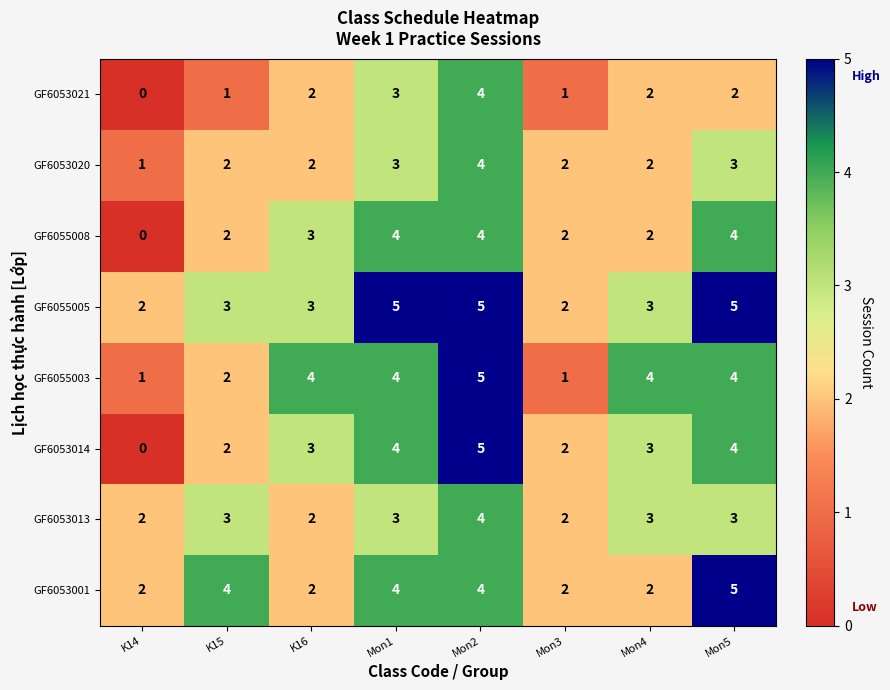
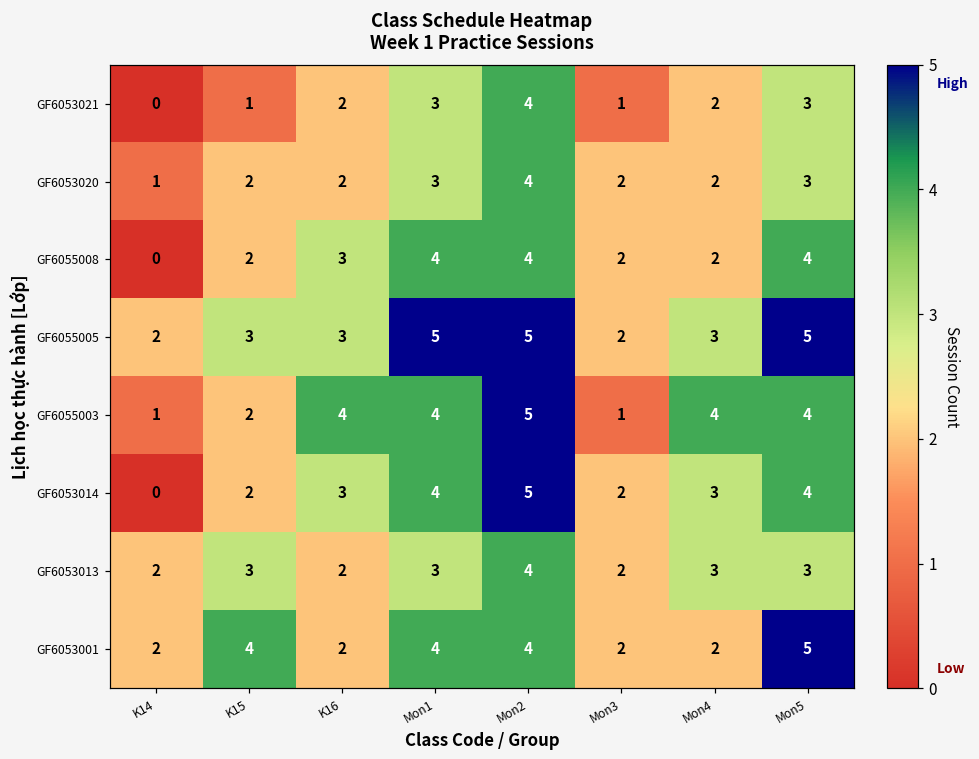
GF6053021, Mon5: 2 -> 3
